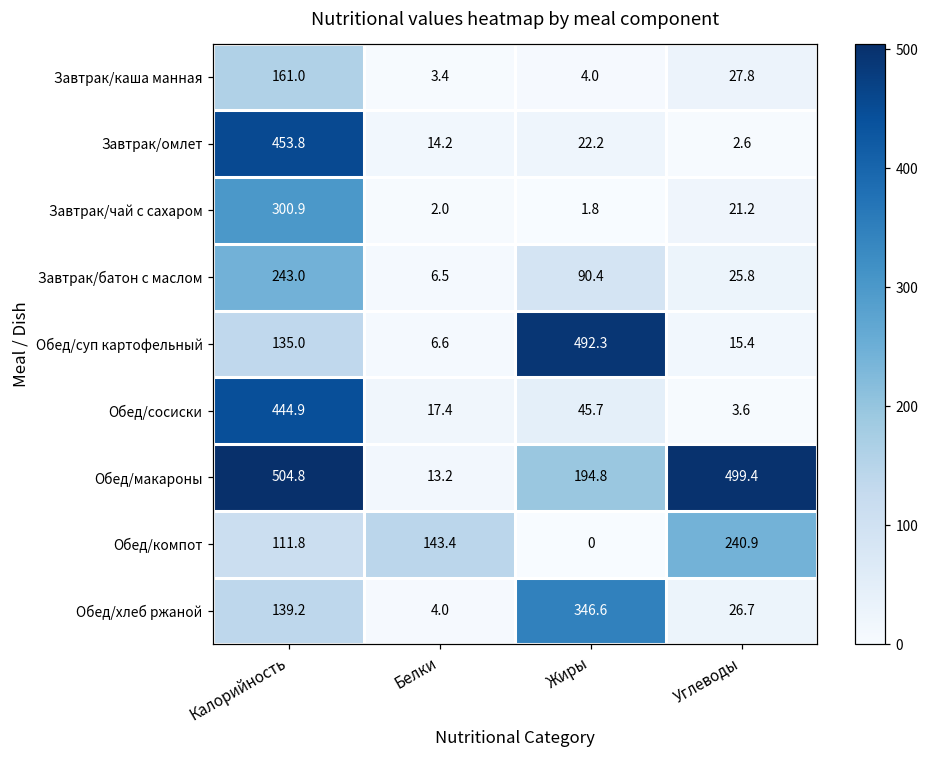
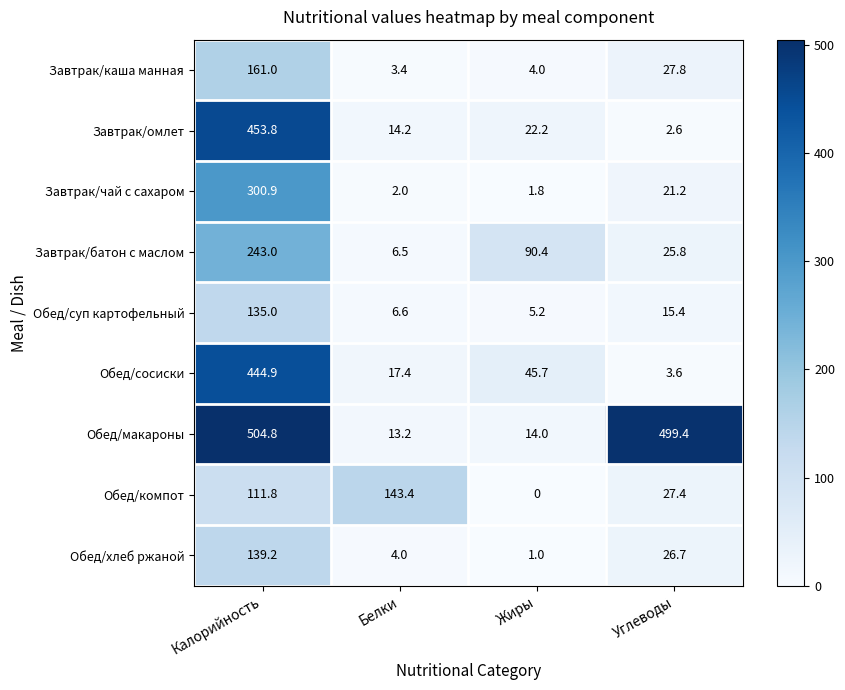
Обед/суп картофельный, Жиры: 492.3 -> 5.2
Обед/макароны, Жиры: 194.8 -> 14.0
Обед/компот, Углеводы: 240.9 -> 27.4
Обед/хлеб ржаной, Жиры: 346.6 -> 1.0
